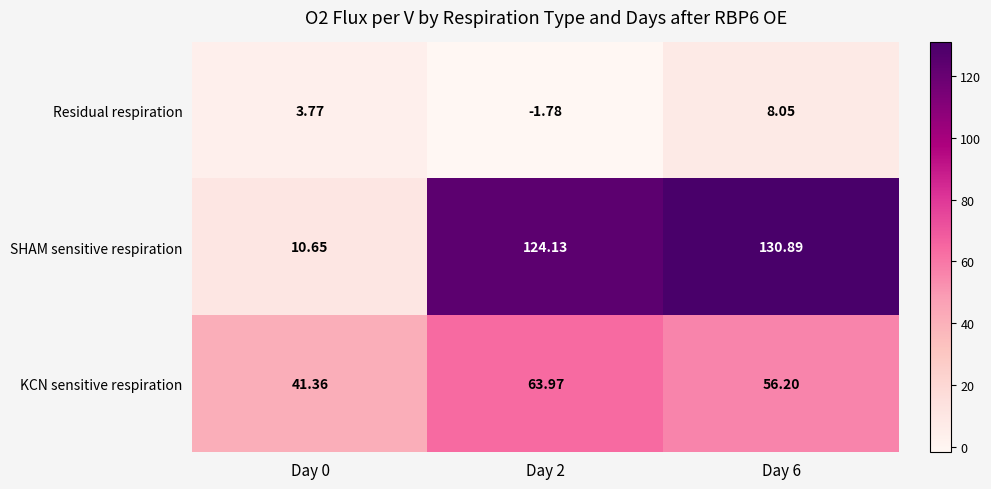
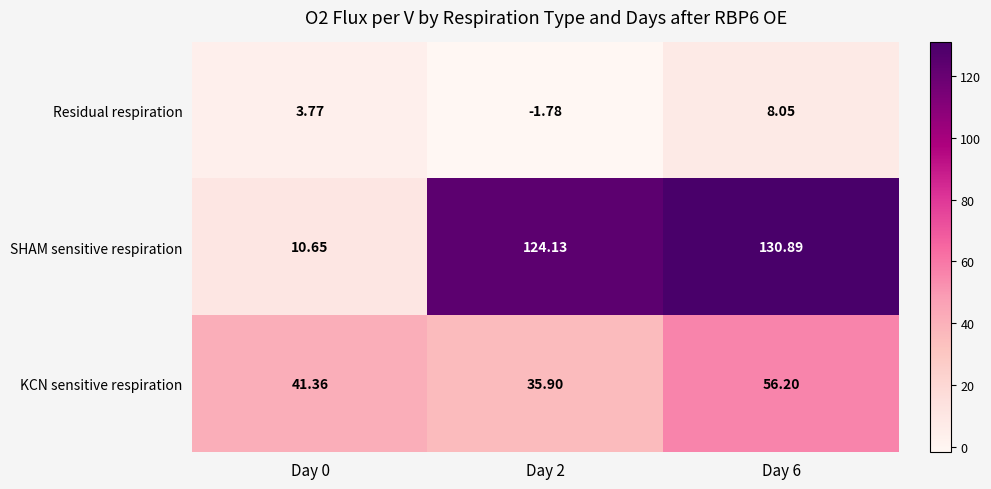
KCN sensitive respiration, Day 2: 63.97 -> 35.90
